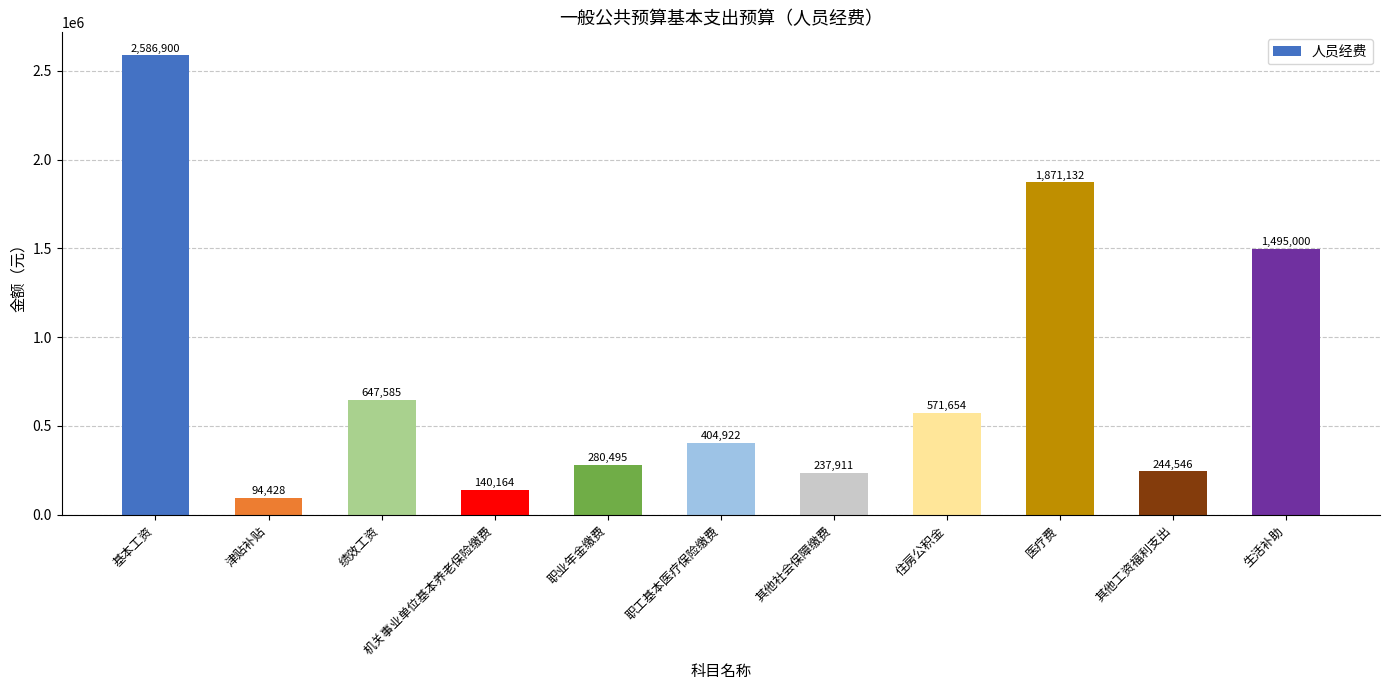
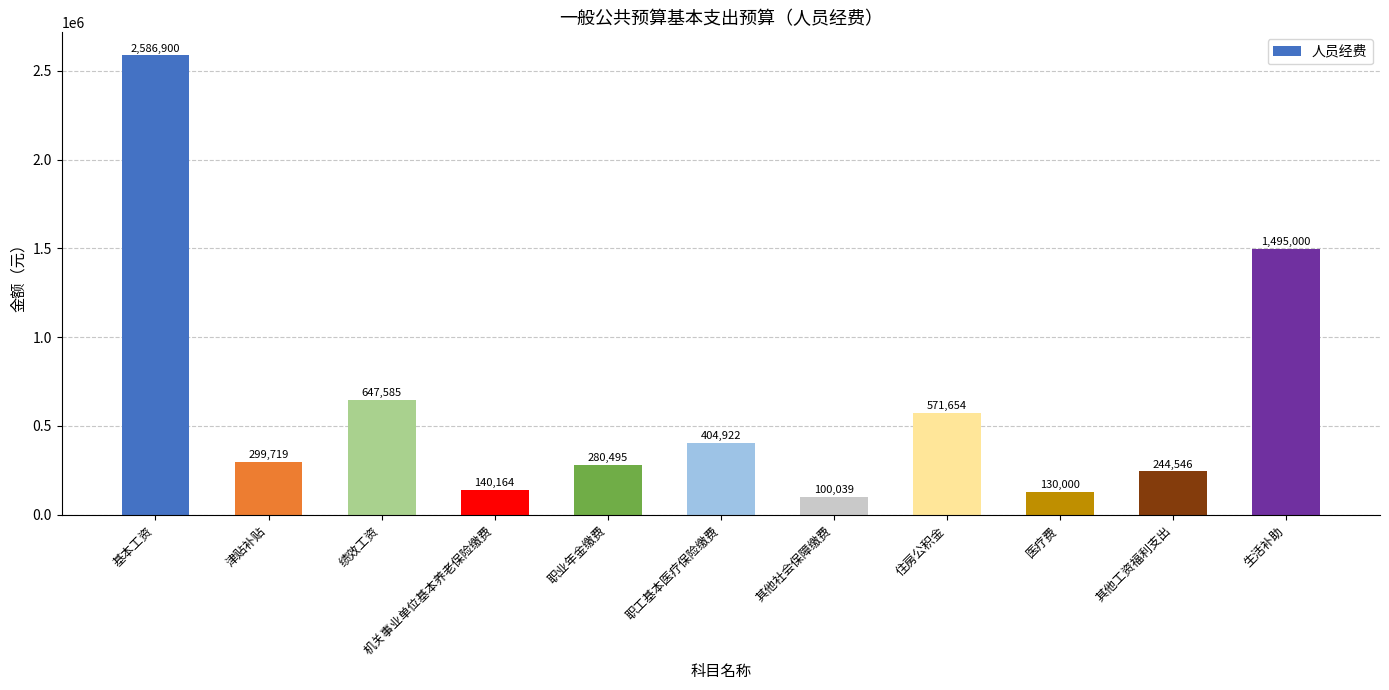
津贴补贴: 94,428 -> 299,719
其他社会保障缴费: 237,911 -> 100,039
医疗费: 1,871,132 -> 130,000
